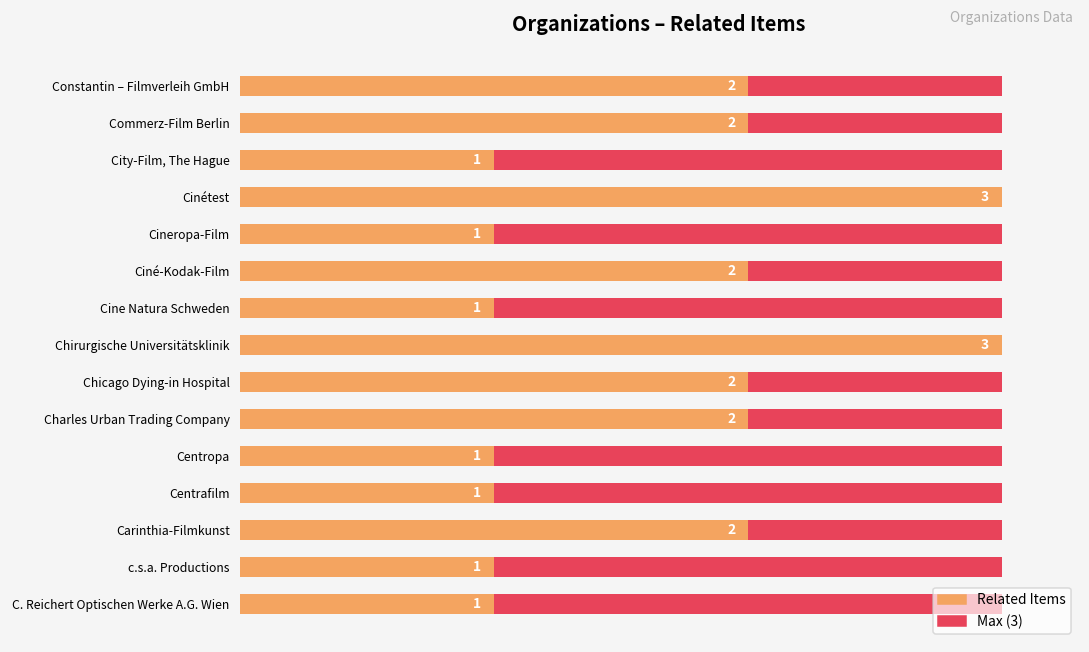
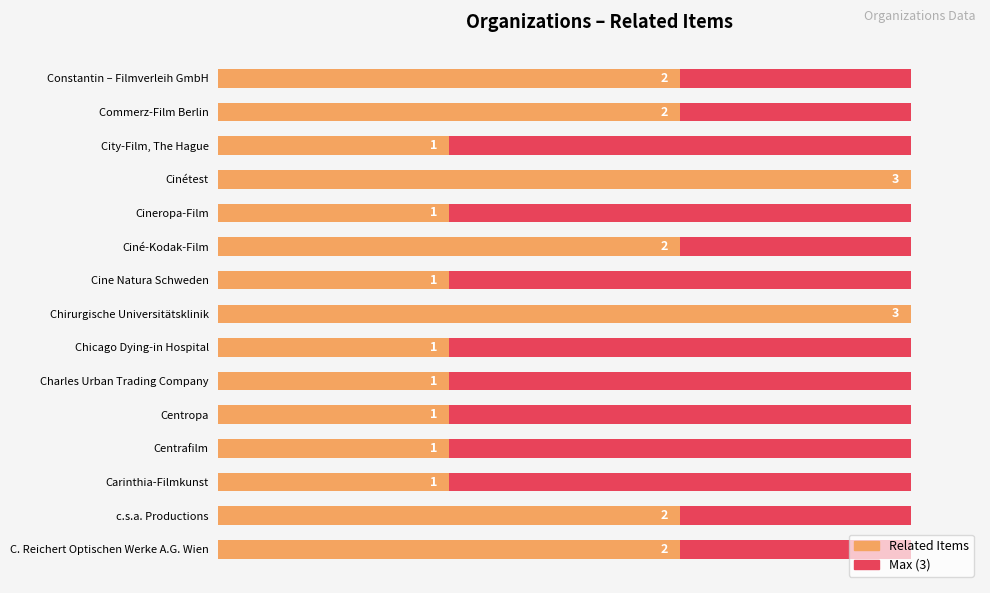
Related Items, Chicago Dying-in Hospital: 2 -> 1
Related Items, Charles Urban Trading Company: 2 -> 1
Related Items, Carinthia-Filmkunst: 2 -> 1
Related Items, c.s.a. Productions: 1 -> 2
Related Items, C. Reichert Optischen Werke A.G. Wien: 1 -> 2
